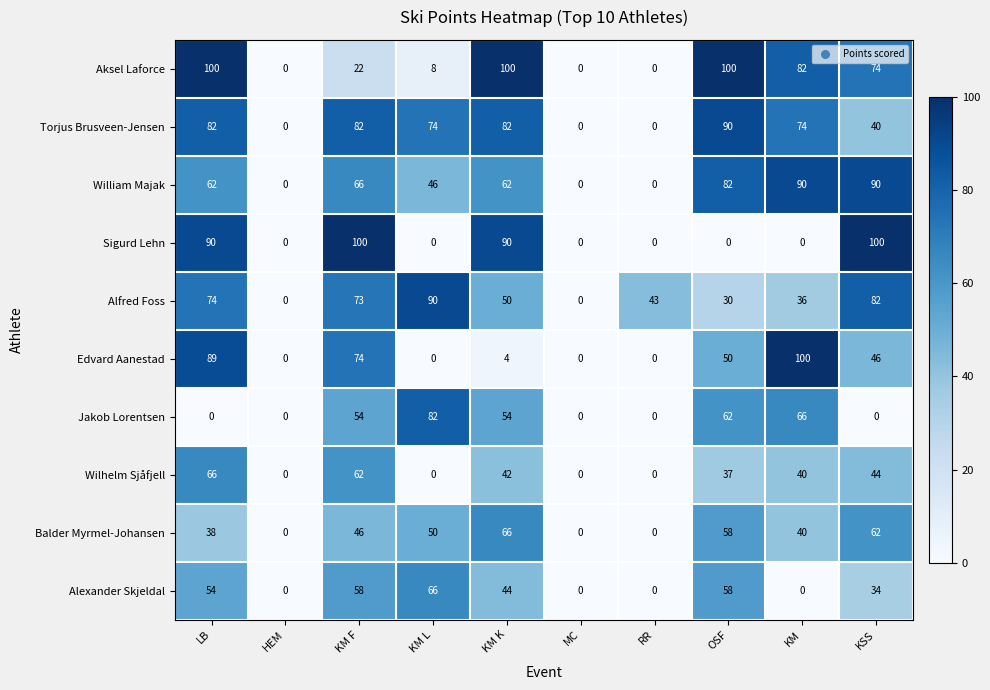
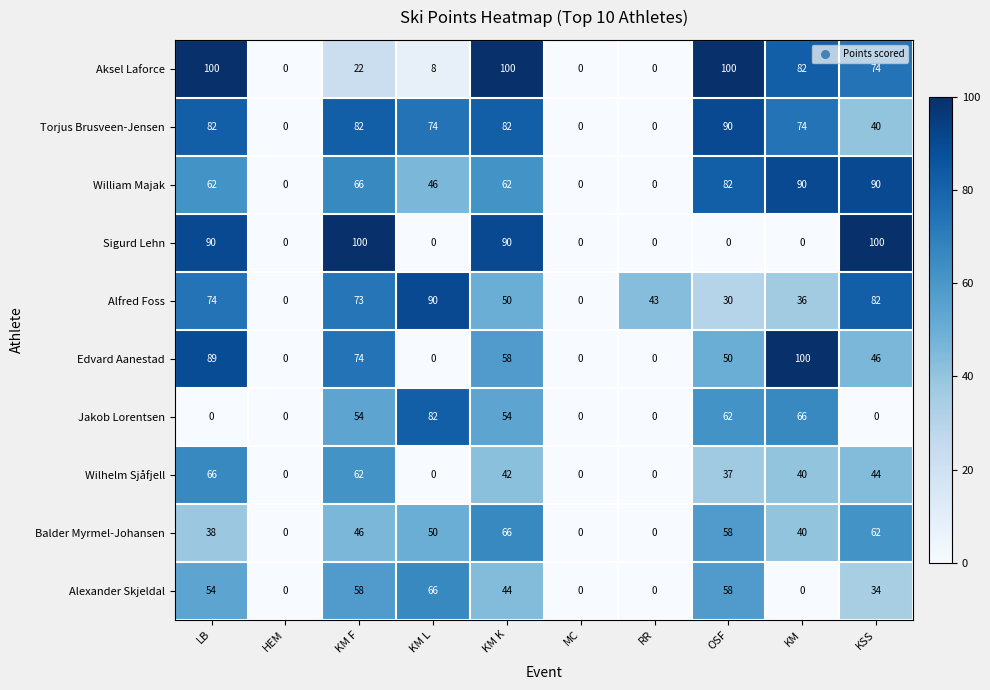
Edvard Aanestad, KM K: 4 -> 58
